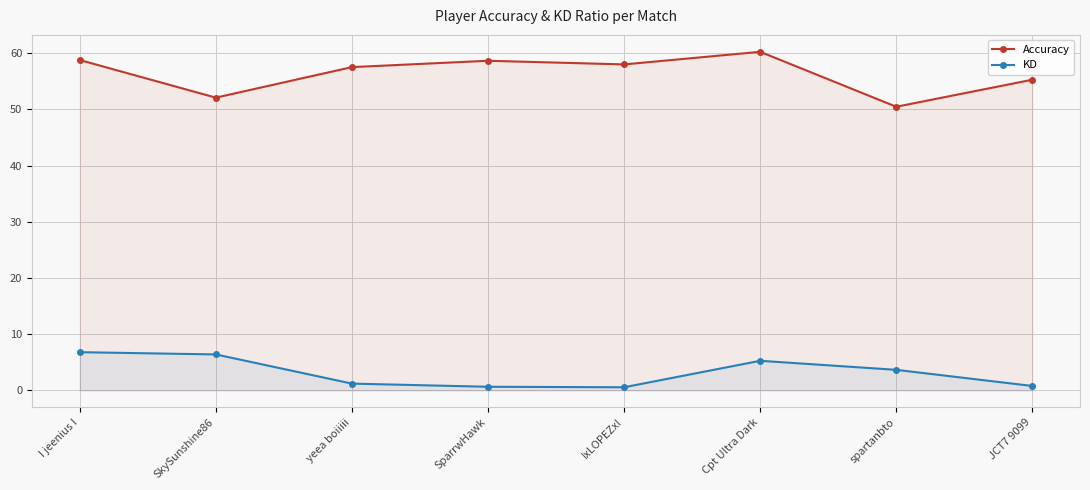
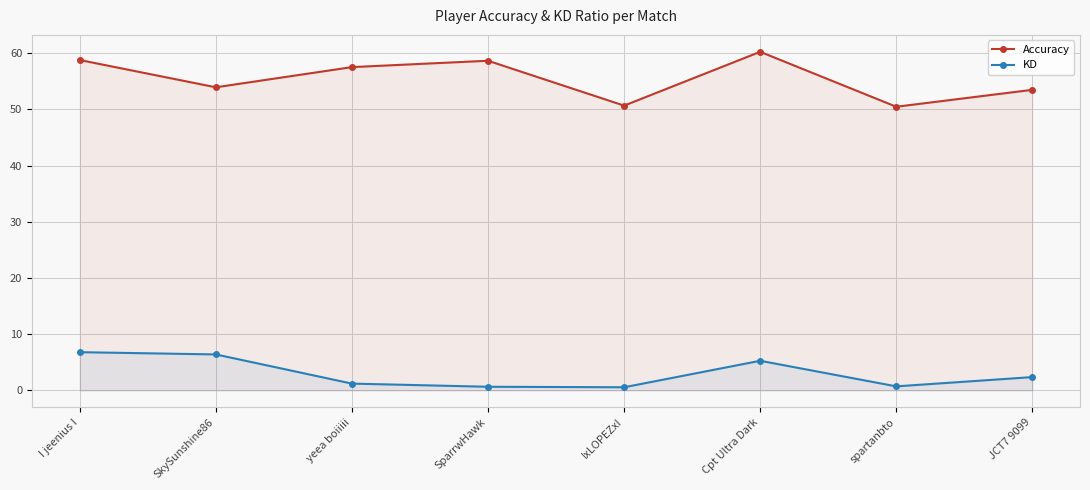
Accuracy, SkySunshine86: 52 -> 54
Accuracy, IxLOPEZxI: 58 -> 51
KD, spartanbto: 4 -> 1
Accuracy, JCT7 9099: 55 -> 53
KD, JCT7 9099: 1 -> 2
